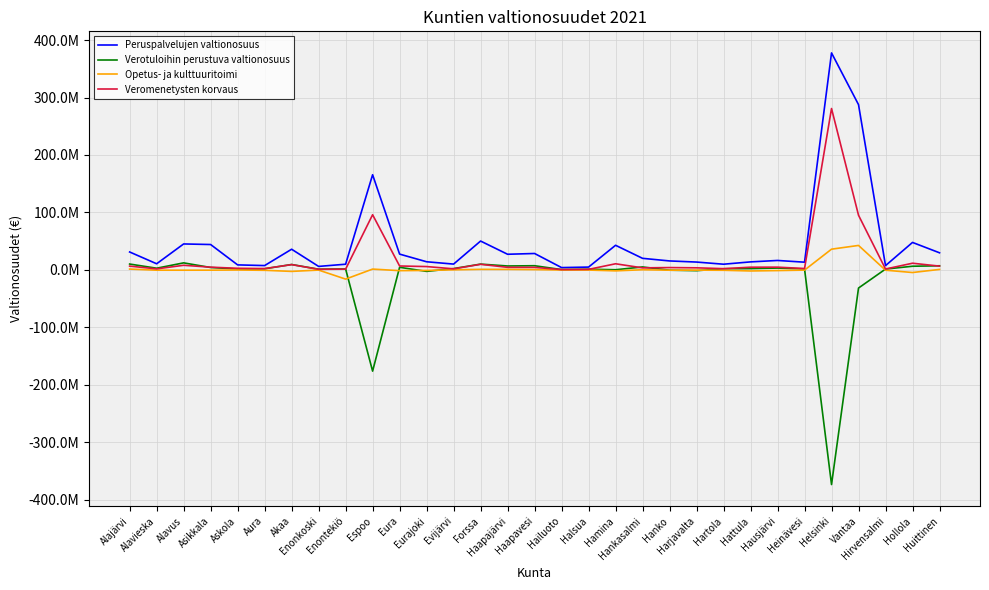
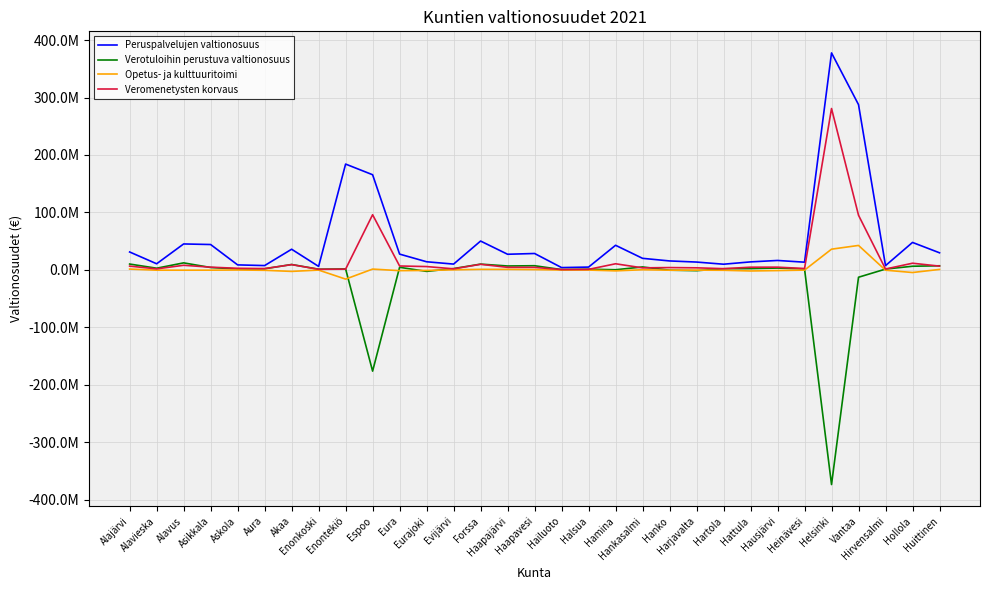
Peruspalvelujen valtionosuus, Enontekiö: 10000000 -> 180000000
Verotuloihin perustuva valtionosuus, Vantaa: -30000000 -> -10000000
